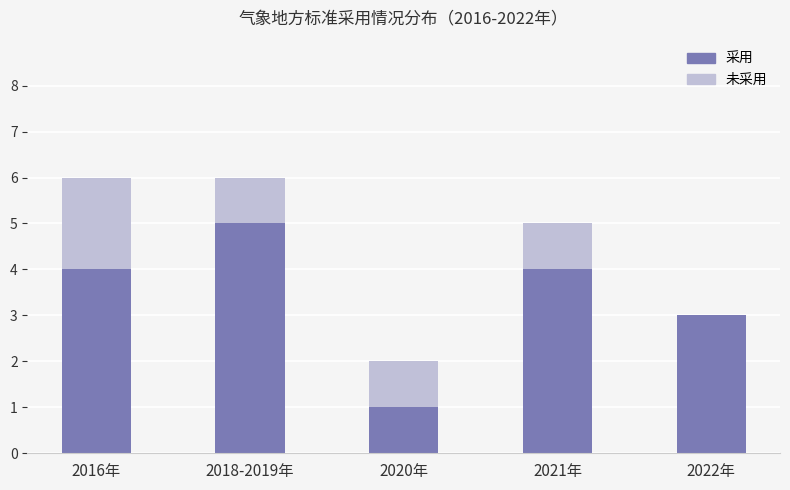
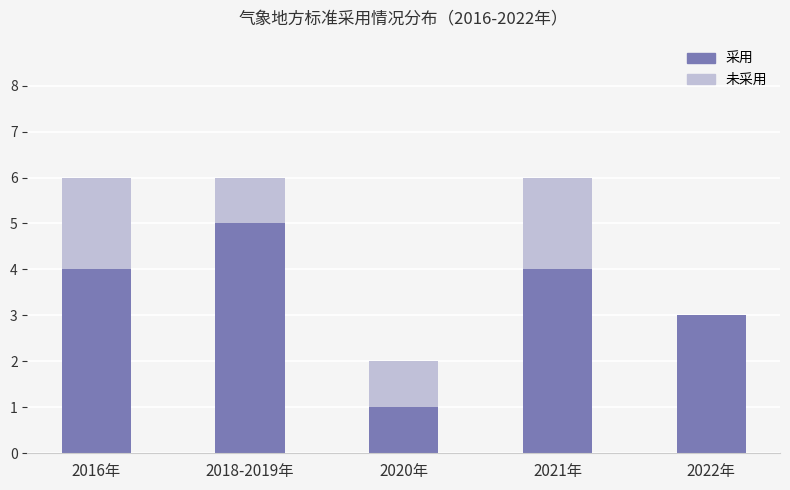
未采用, 2021年: 1 -> 2
